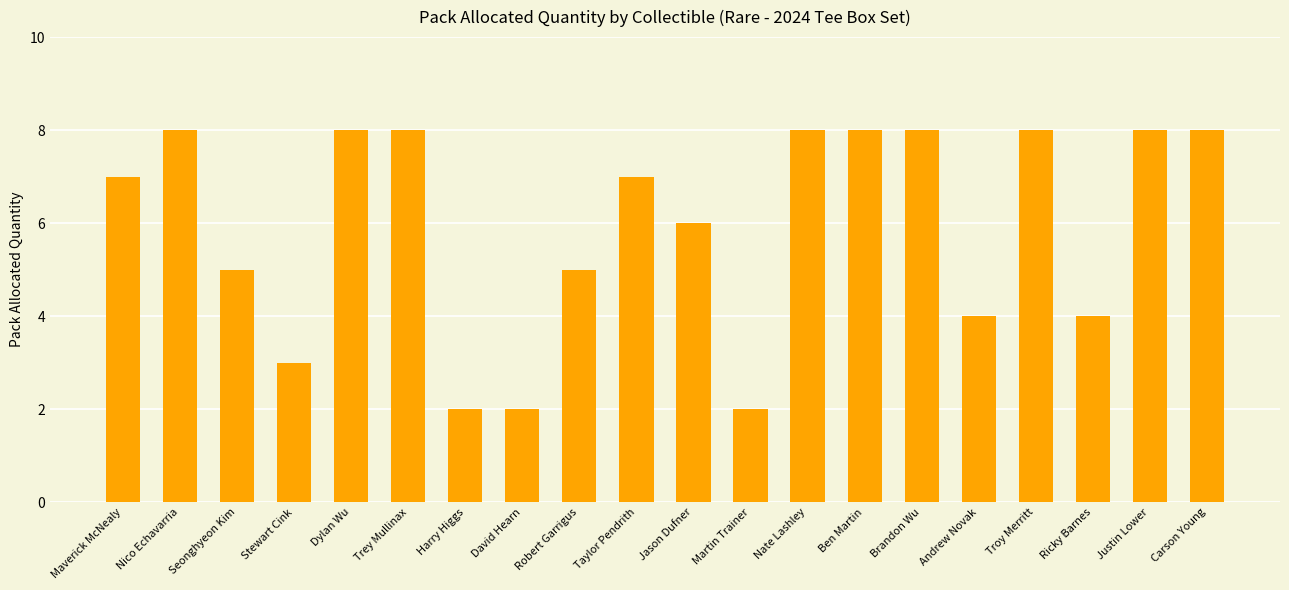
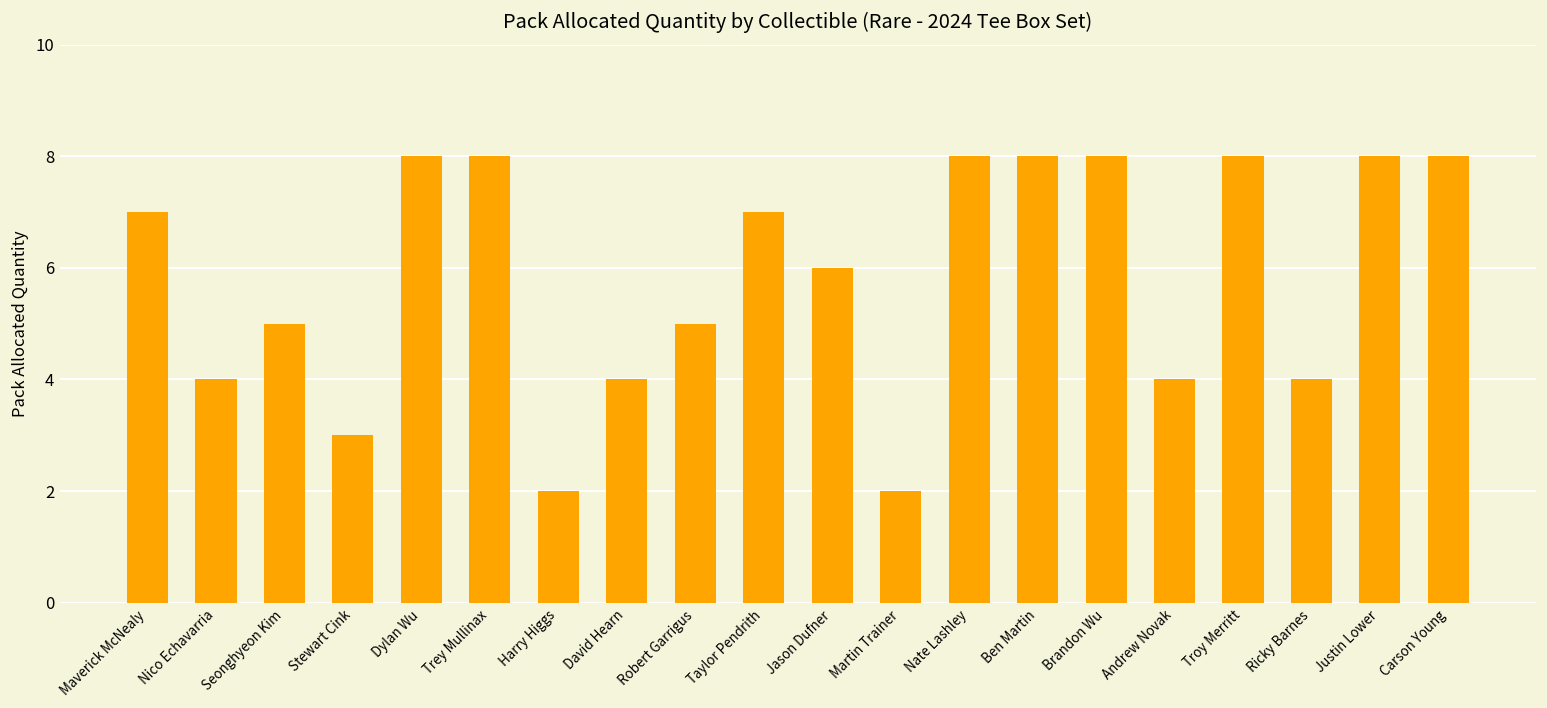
Nico Echavarria: 8 -> 4
David Hearn: 2 -> 4
